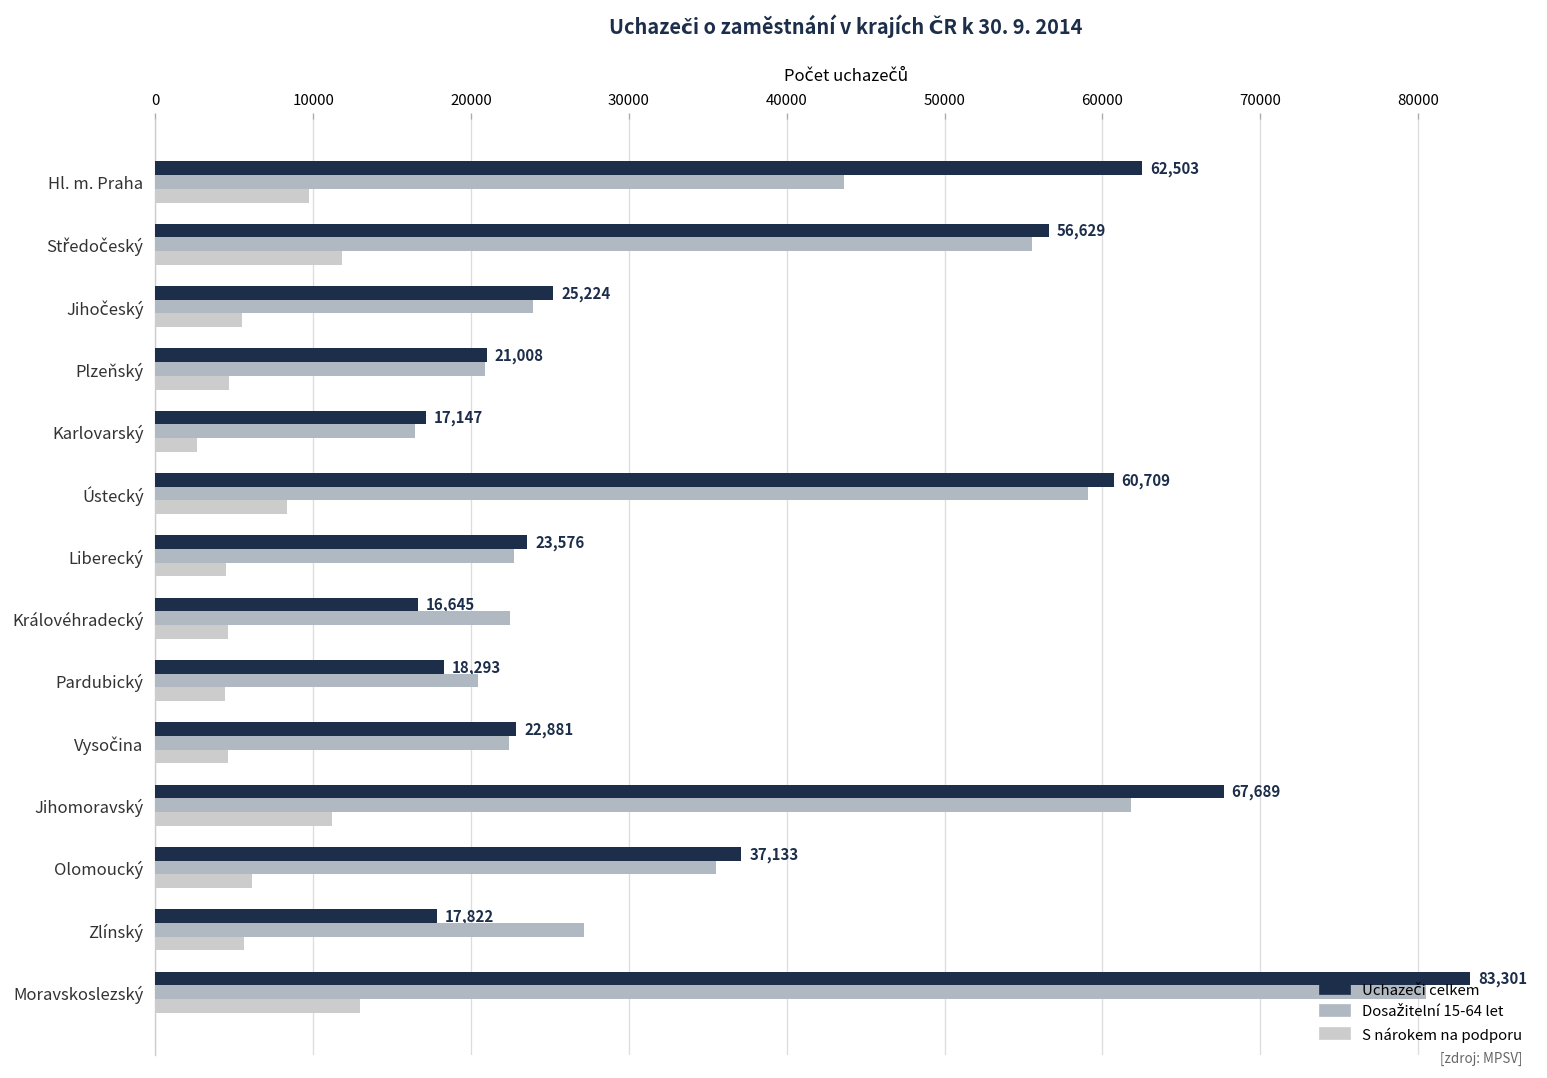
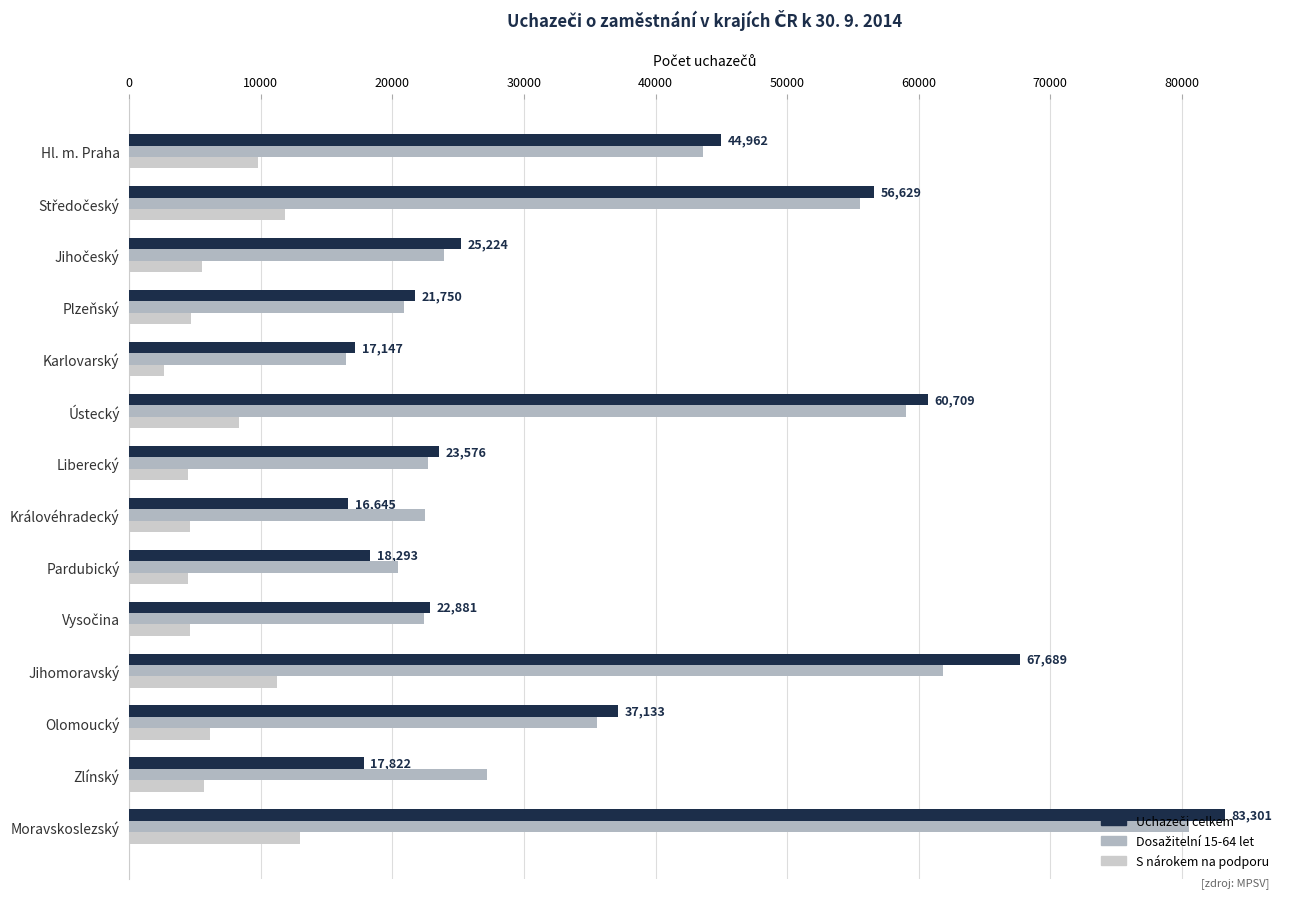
Uchazeči celkem, Hl. m. Praha: 62,503 -> 44,962
Uchazeči celkem, Plzeňský: 21,008 -> 21,750
